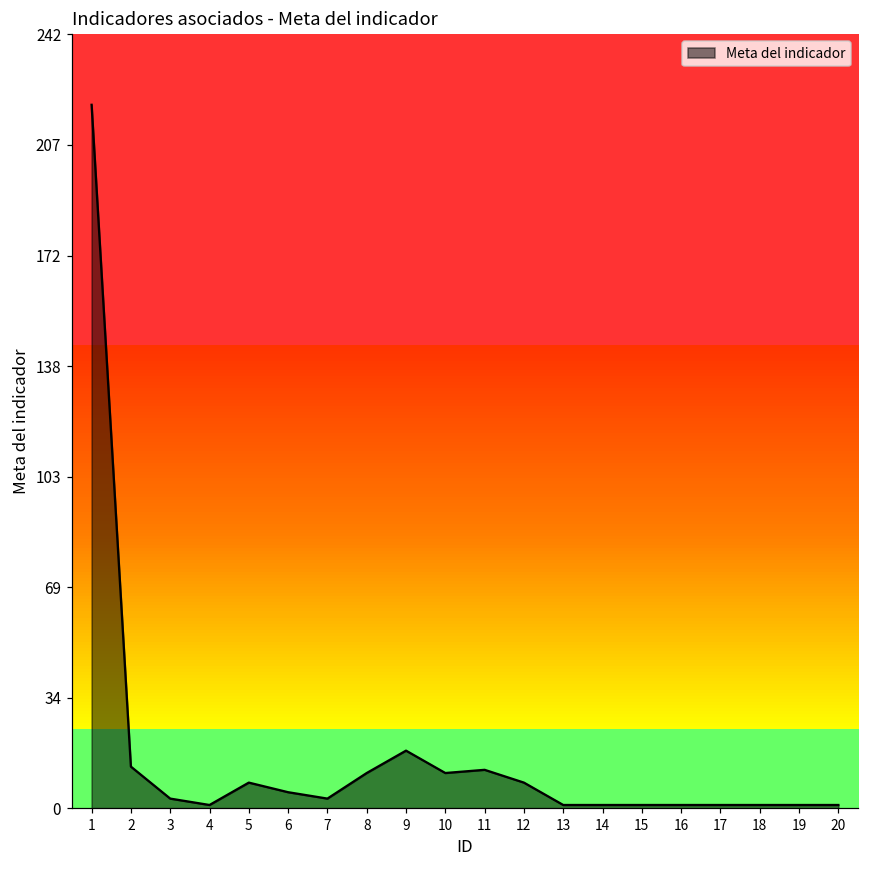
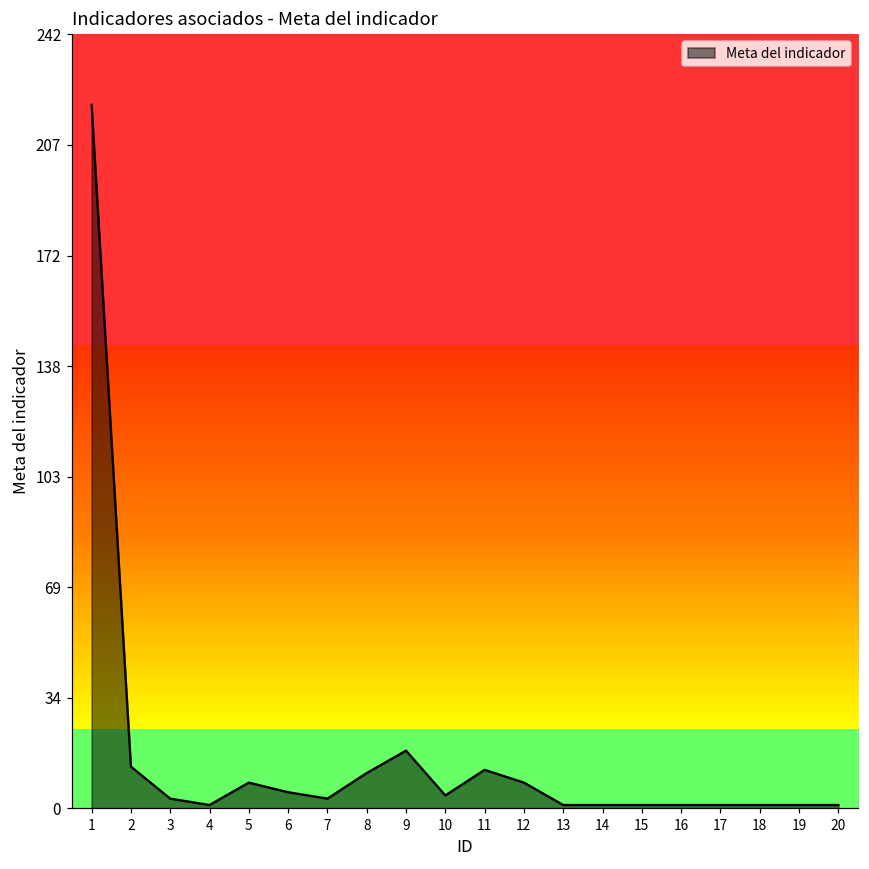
10: 11 -> 4
